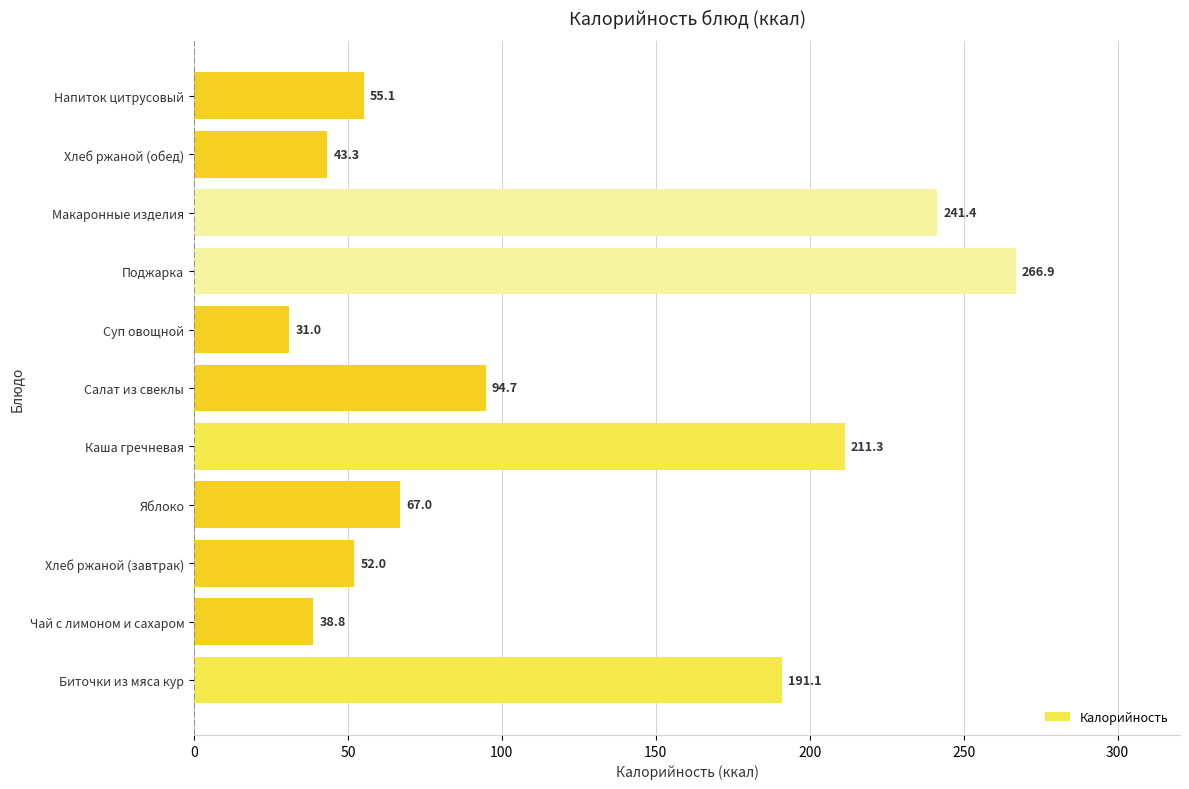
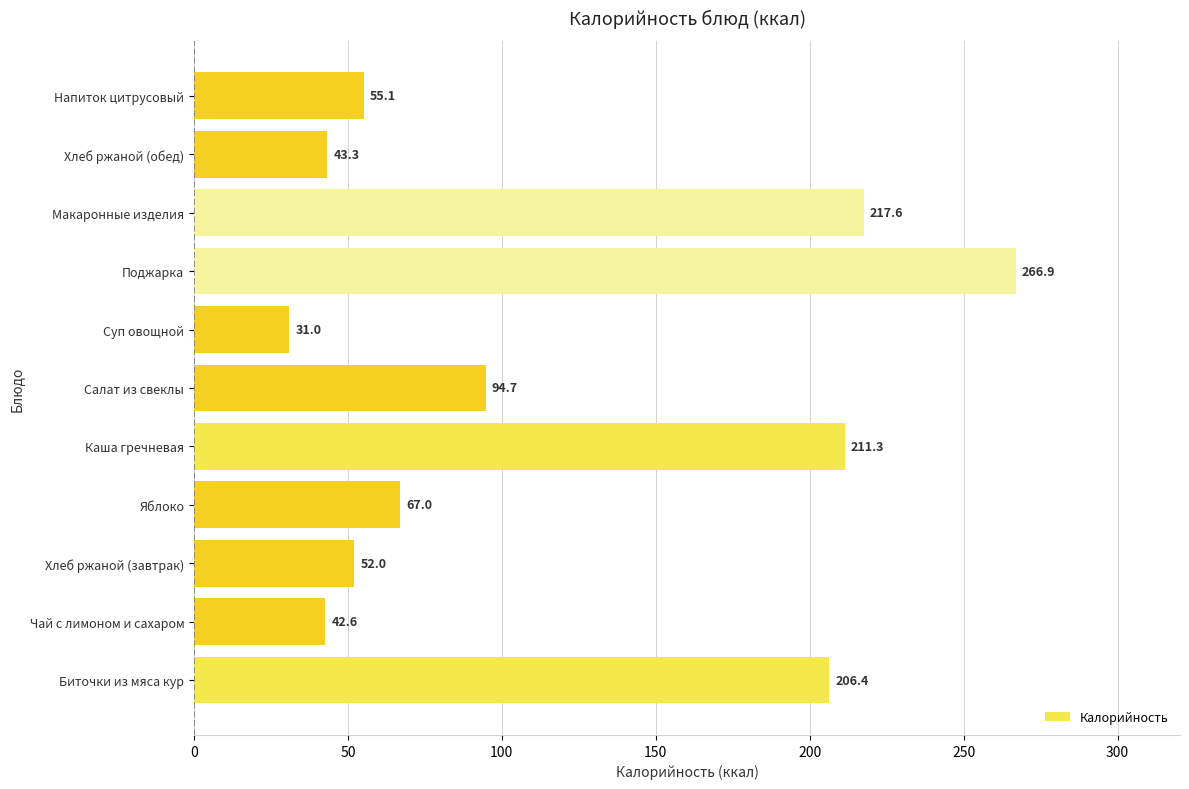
Макаронные изделия: 241.4 -> 217.6
Чай с лимоном и сахаром: 38.8 -> 42.6
Биточки из мяса кур: 191.1 -> 206.4
